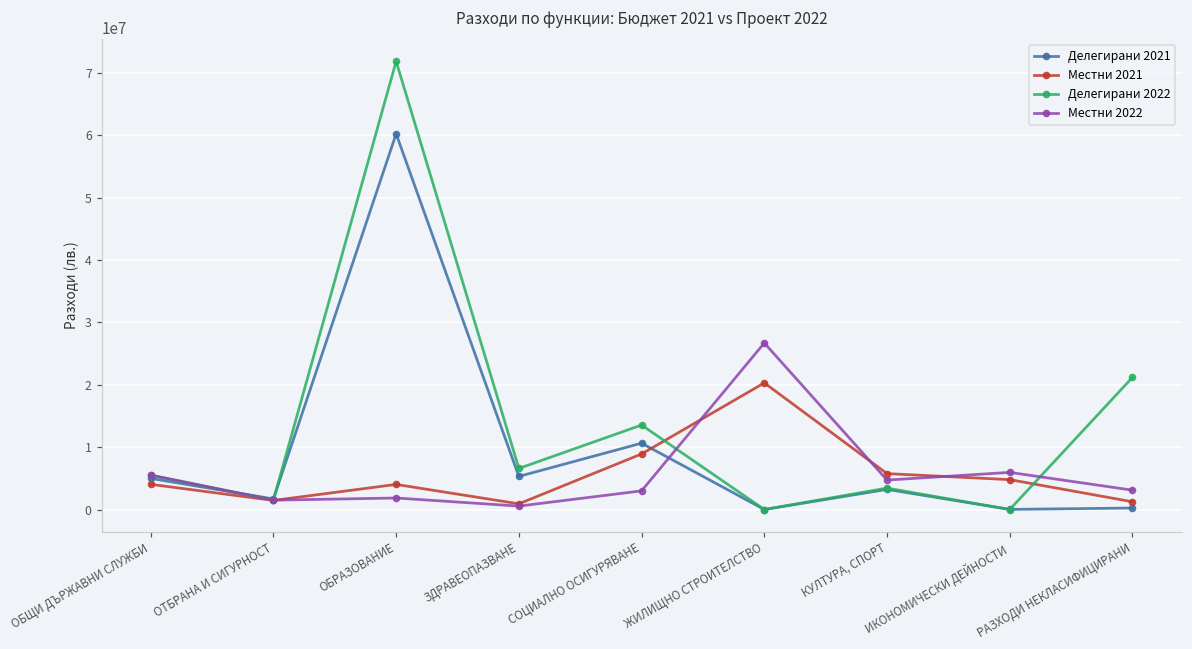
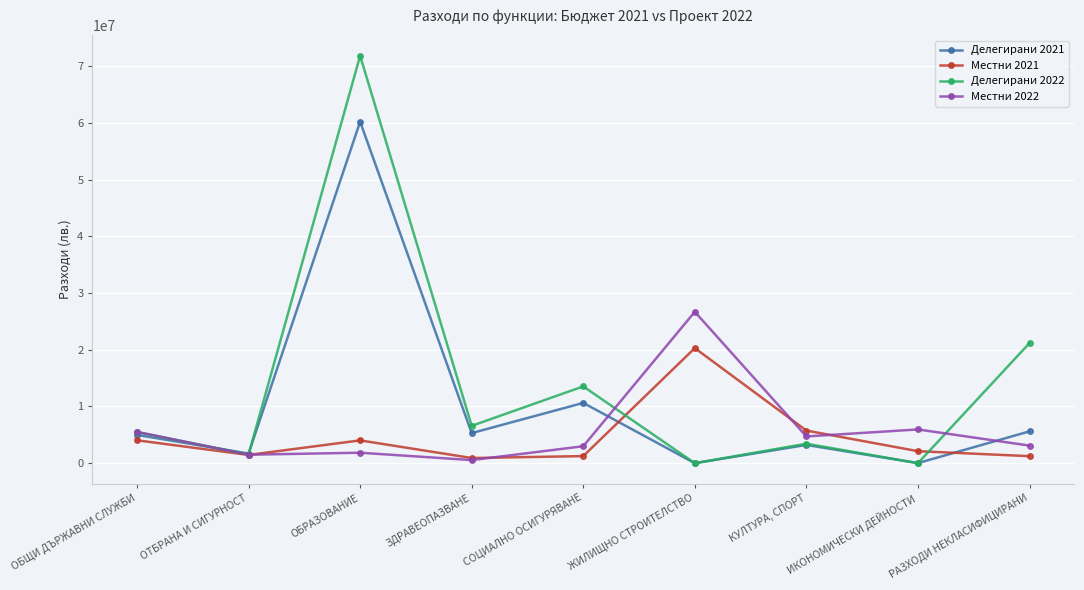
Местни 2021, СОЦИАЛНО ОСИГУРЯВАНЕ: 9000000 -> 1000000
Местни 2021, ИКОНОМИЧЕСКИ ДЕЙНОСТИ: 5000000 -> 2000000
Делегирани 2021, РАЗХОДИ НЕКЛАСИФИЦИРАНИ: 0 -> 6000000
